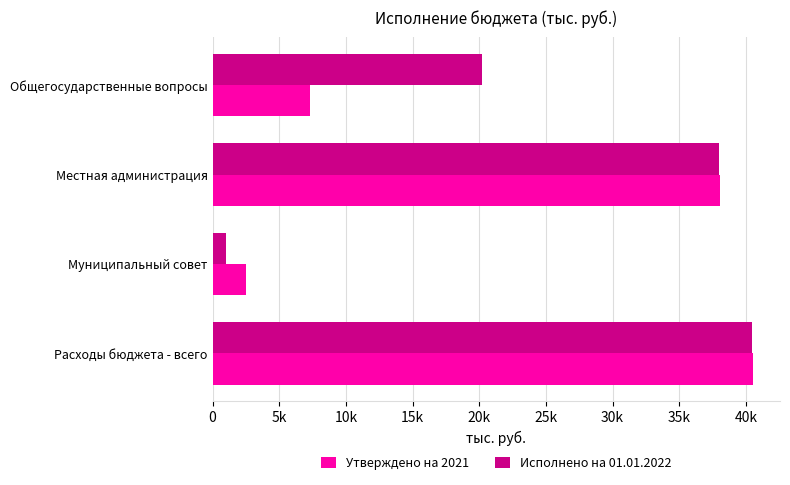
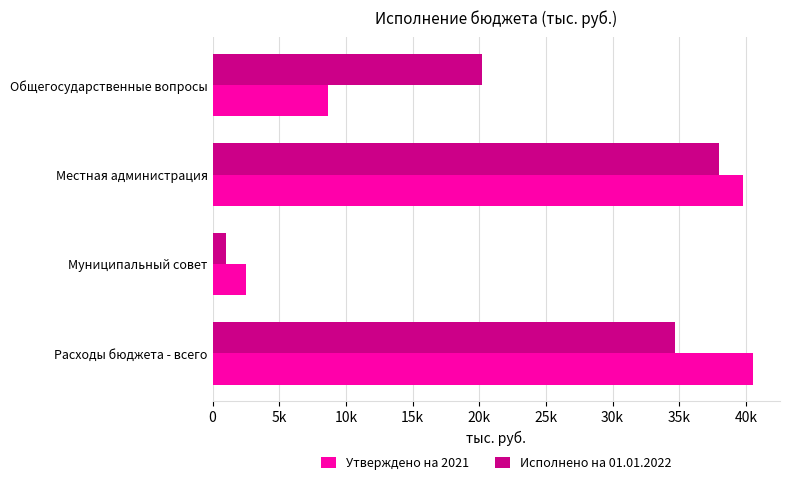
Утверждено на 2021, Общегосударственные вопросы: 7300 -> 8700
Утверждено на 2021, Местная администрация: 38100 -> 39800
Исполнено на 01.01.2022, Расходы бюджета - всего: 40500 -> 34700
